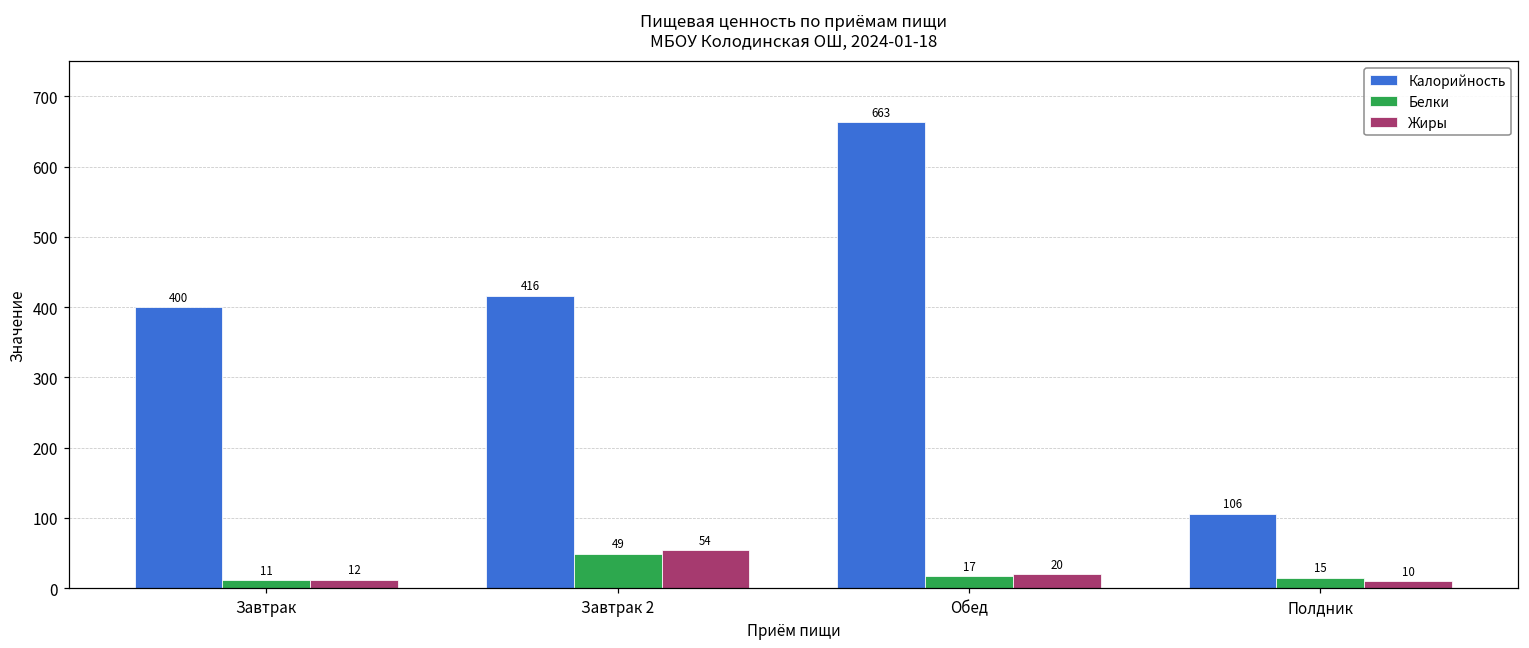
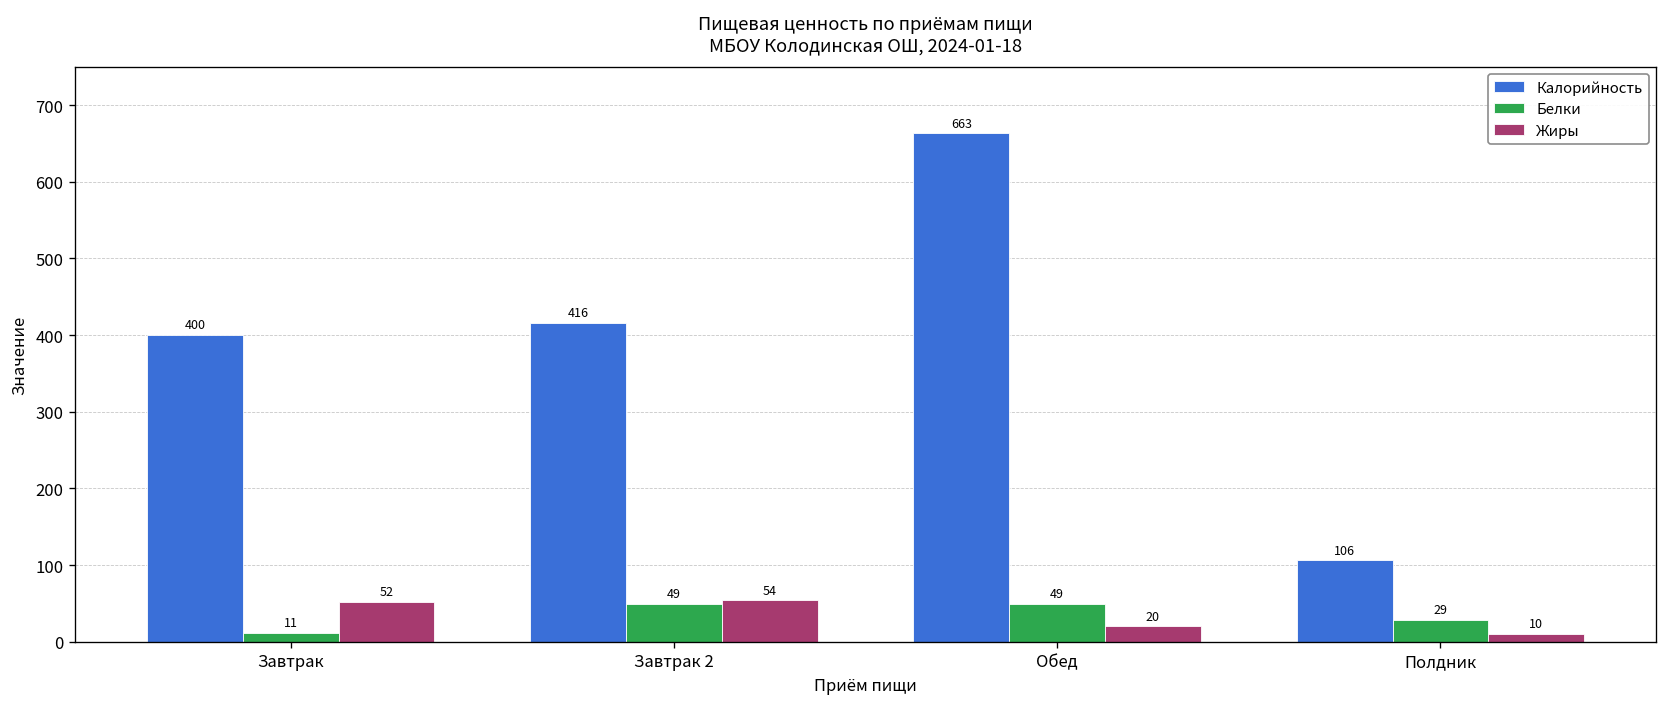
Жиры, Завтрак: 12 -> 52
Белки, Обед: 17 -> 49
Белки, Полдник: 15 -> 29
